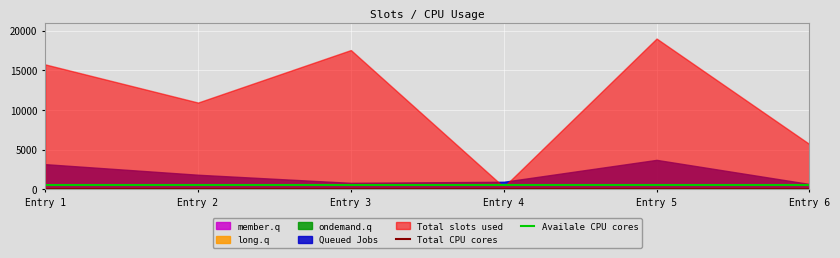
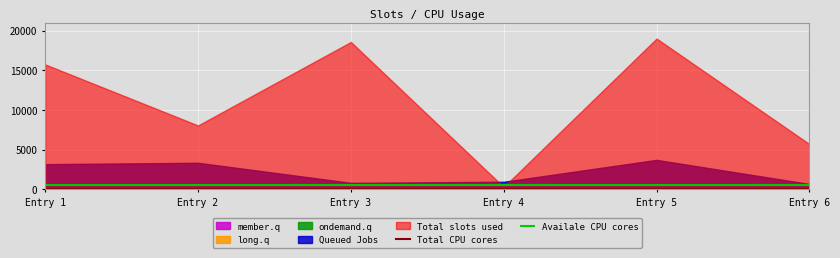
Queued Jobs, Entry 2: 2000 -> 3000
Total slots used, Entry 2: 11000 -> 8000
Total slots used, Entry 3: 18000 -> 19000
